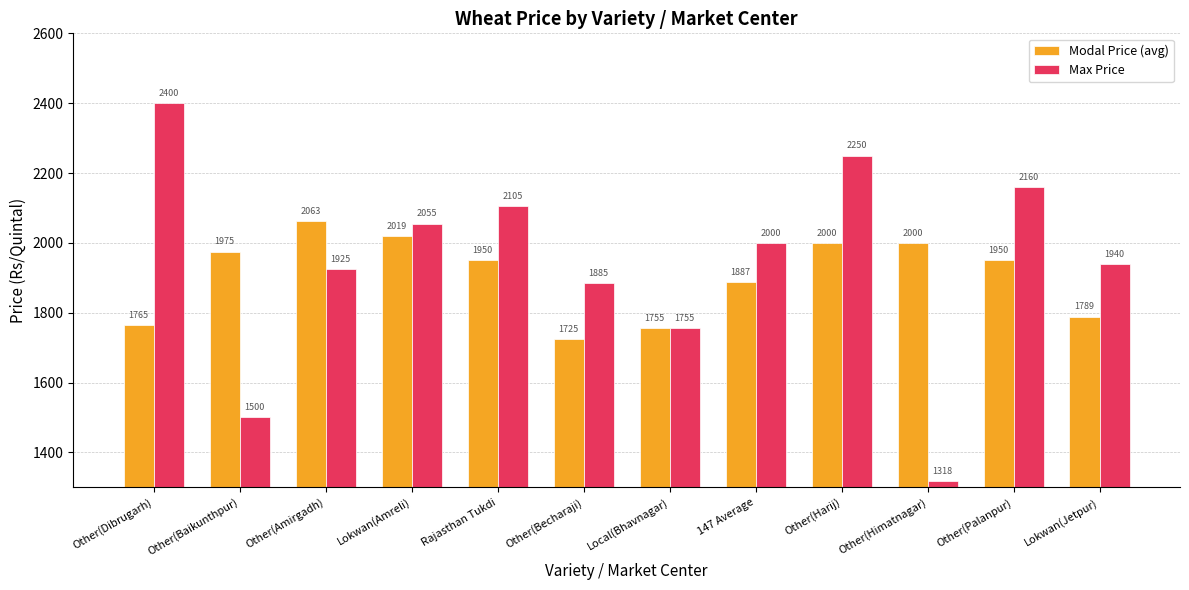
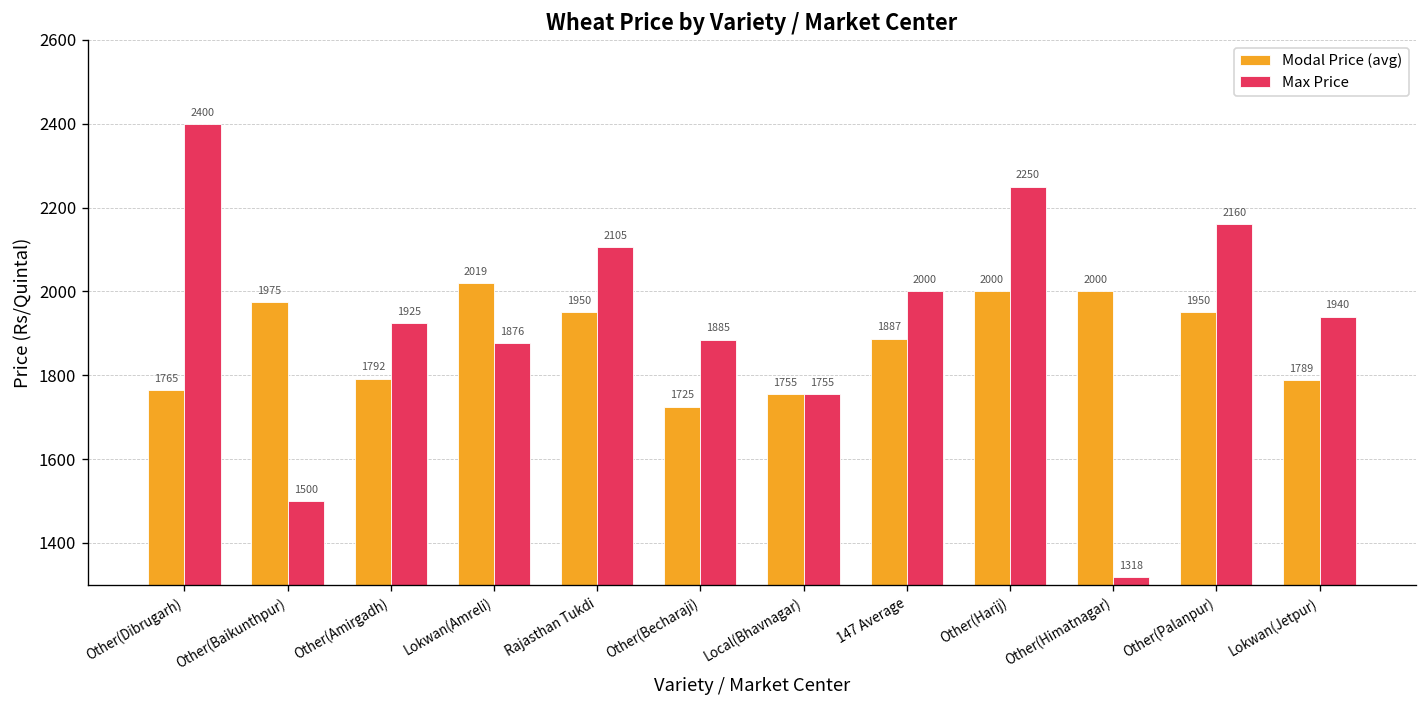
Modal Price (avg), Other(Amirgadh): 2063 -> 1792
Max Price, Lokwan(Amreli): 2055 -> 1876
